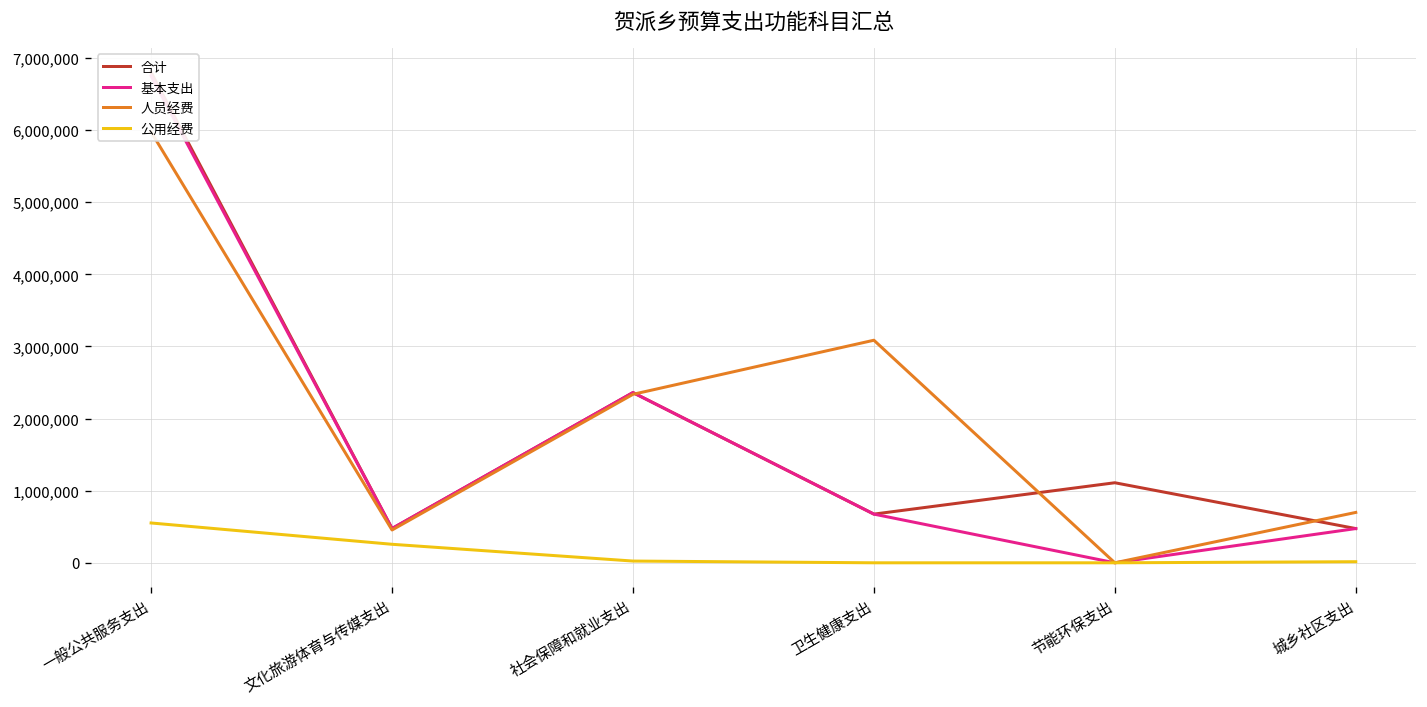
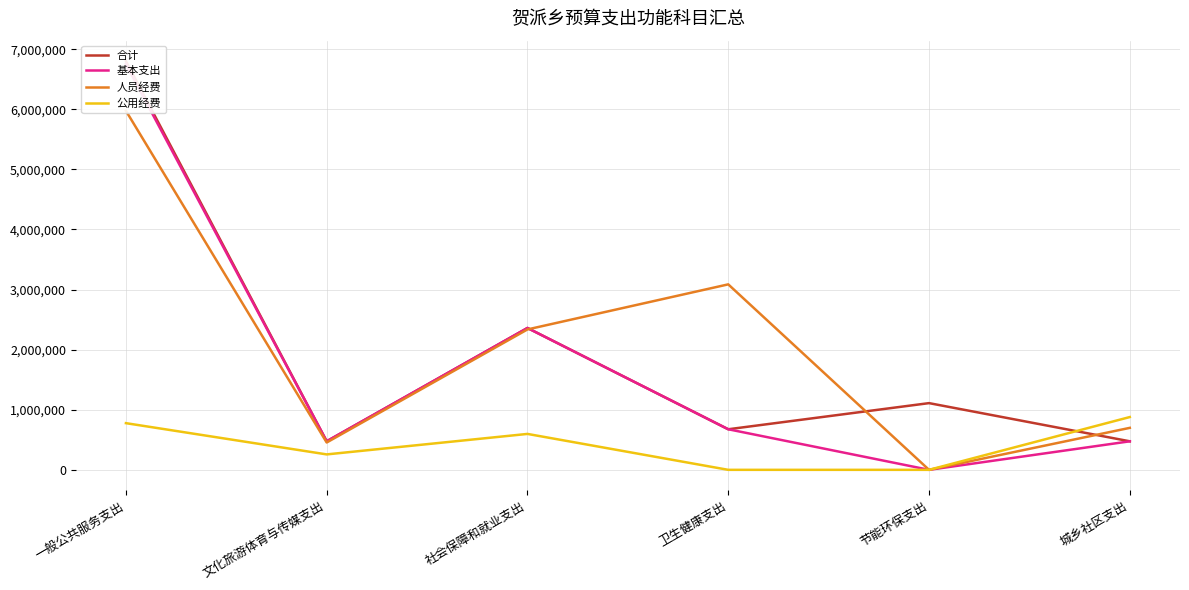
公用经费, 一般公共服务支出: 600,000 -> 800,000
公用经费, 社会保障和就业支出: 0 -> 600,000
公用经费, 城乡社区支出: 0 -> 900,000
